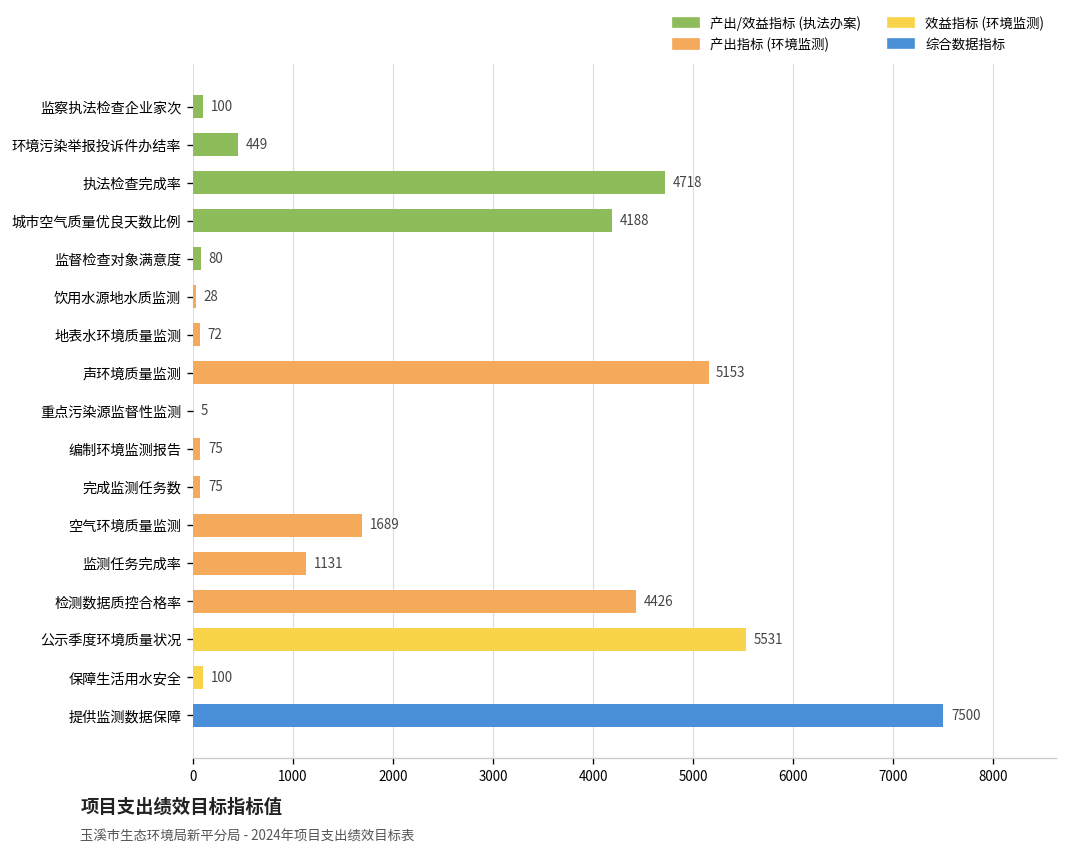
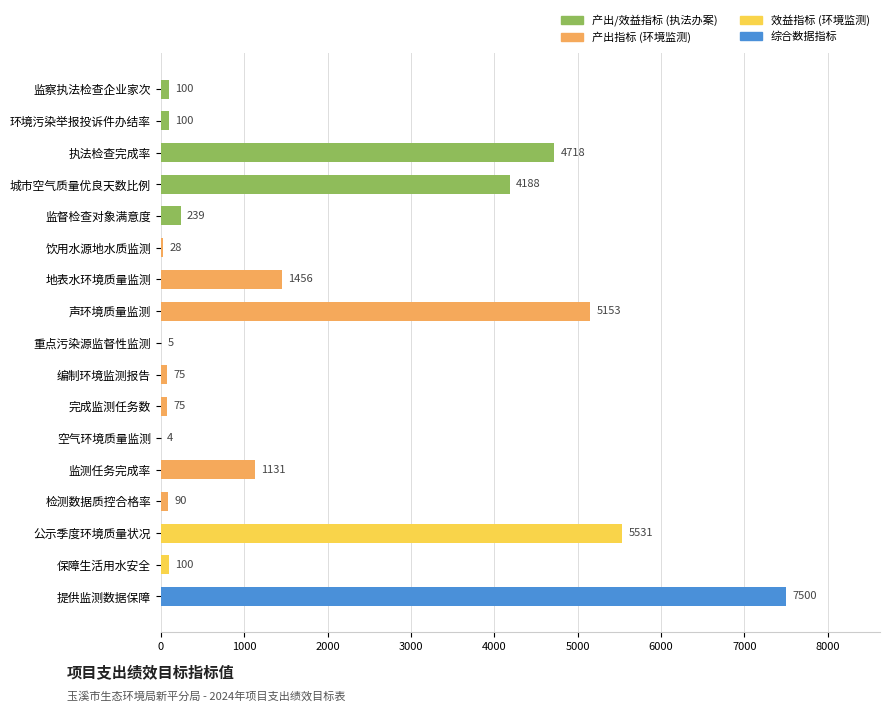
环境污染举报投诉件办结率: 449 -> 100
监督检查对象满意度: 80 -> 239
地表水环境质量监测: 72 -> 1456
空气环境质量监测: 1689 -> 4
检测数据质控合格率: 4426 -> 90
